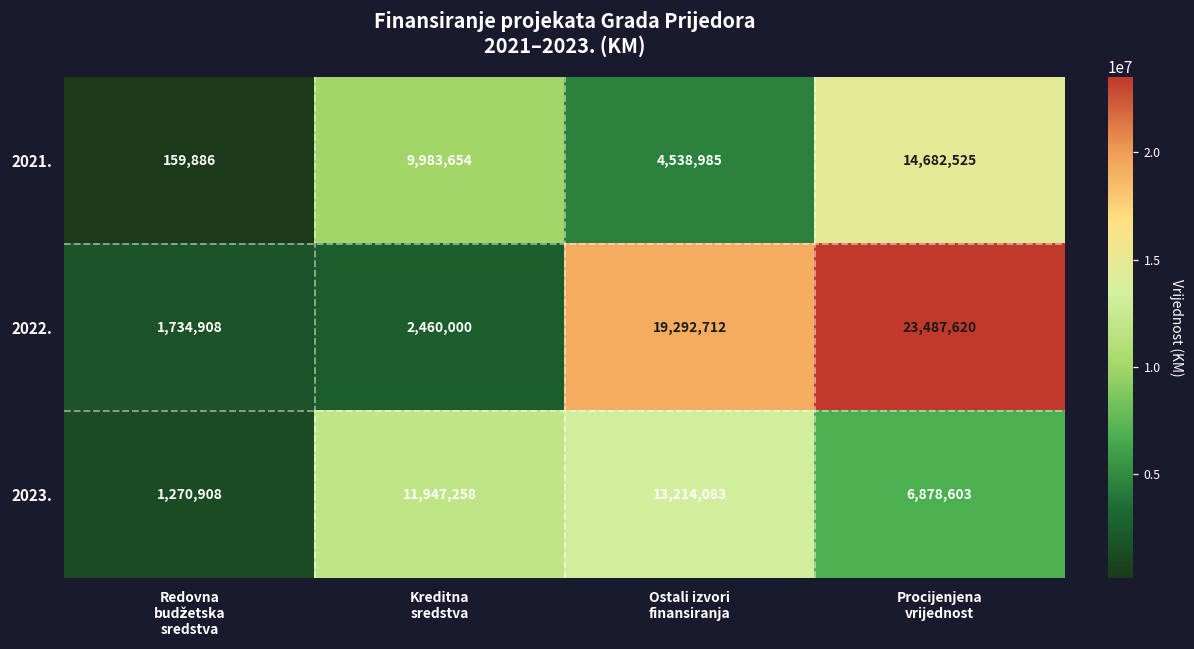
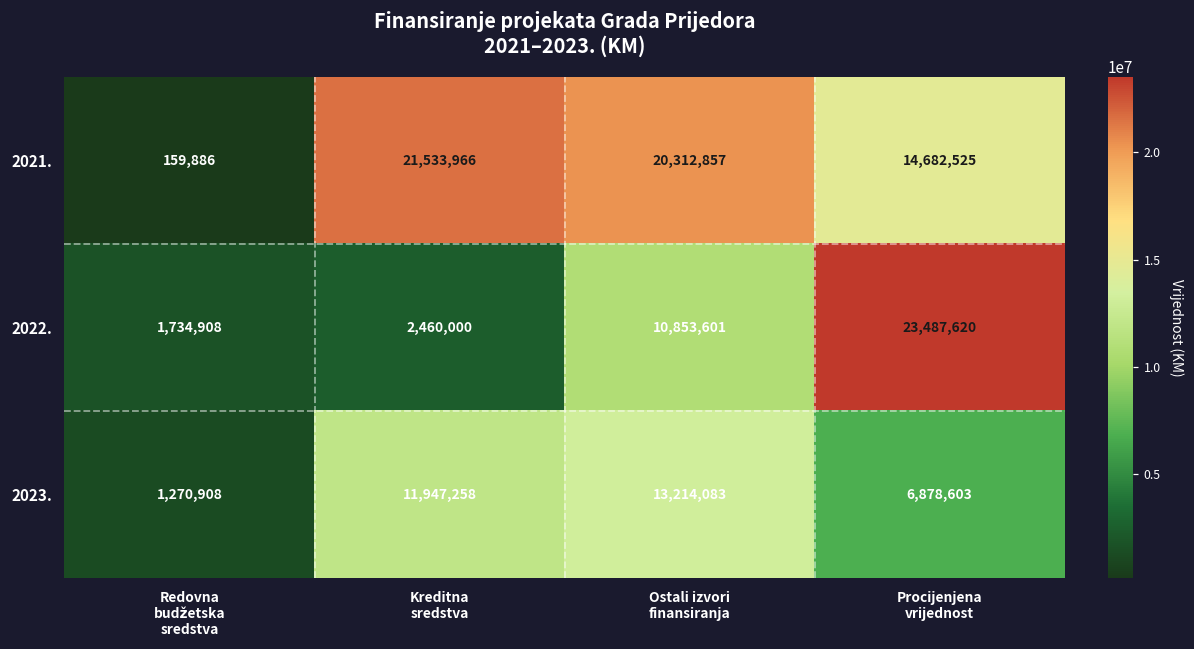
2021., Kreditna sredstva: 9,983,654 -> 21,533,966
2021., Ostali izvori finansiranja: 4,538,985 -> 20,312,857
2022., Ostali izvori finansiranja: 19,292,712 -> 10,853,601
